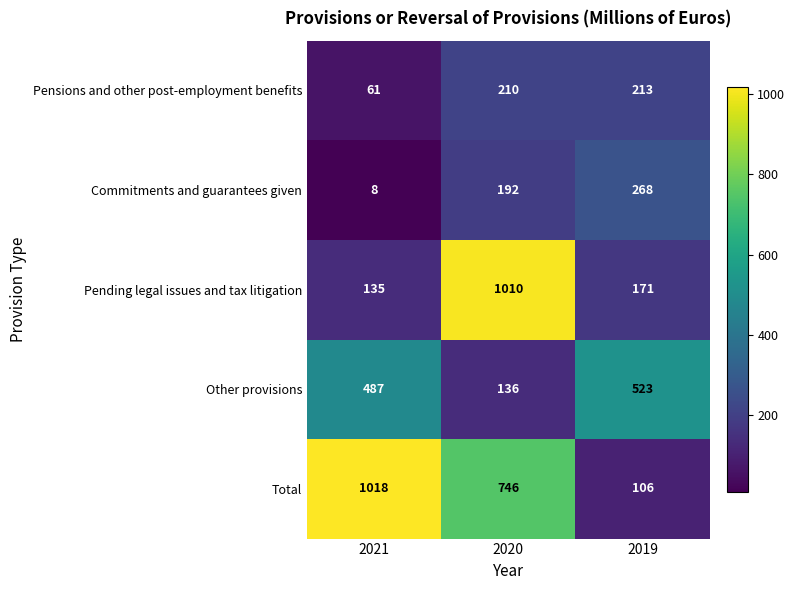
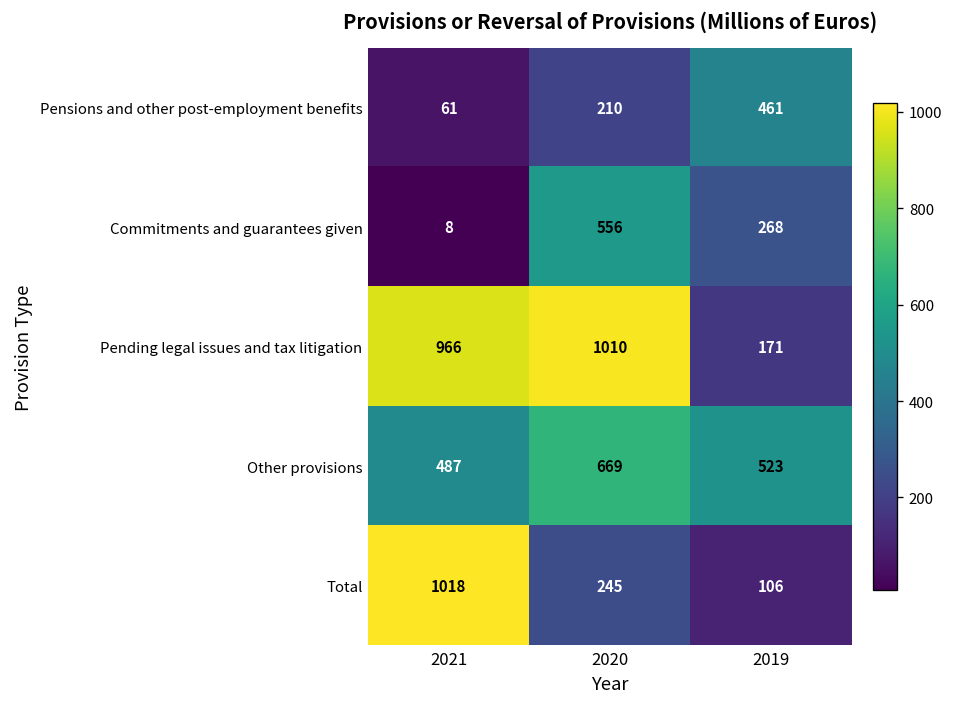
Pensions and other post-employment benefits, 2019: 213 -> 461
Commitments and guarantees given, 2020: 192 -> 556
Pending legal issues and tax litigation, 2021: 135 -> 966
Other provisions, 2020: 136 -> 669
Total, 2020: 746 -> 245
